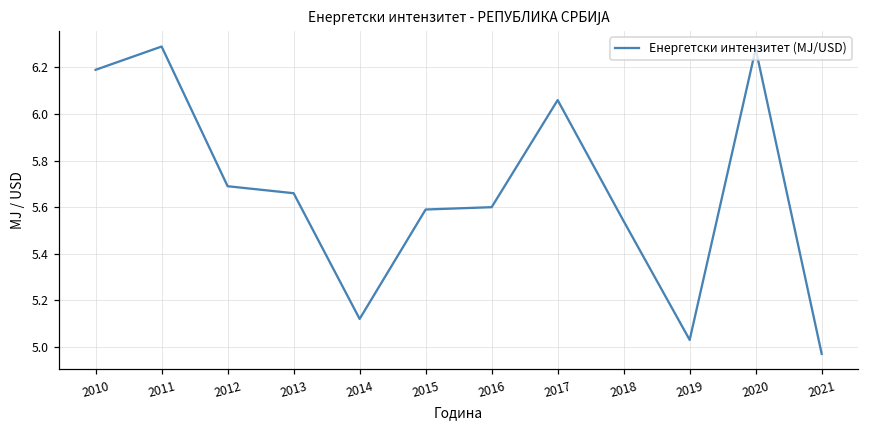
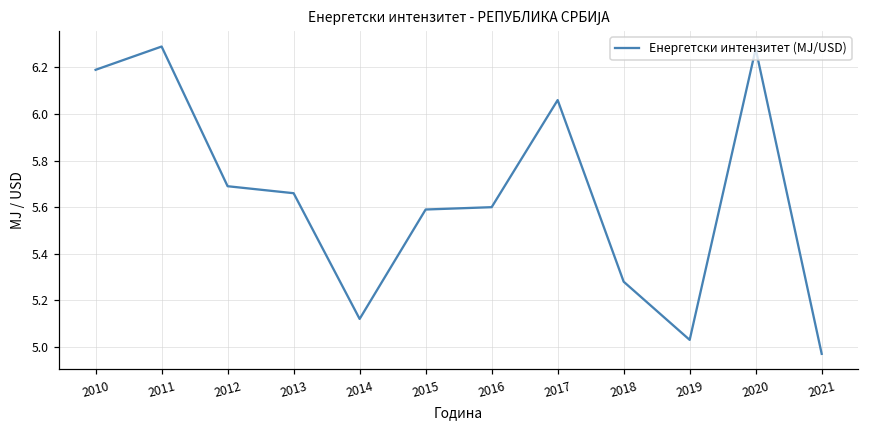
2018: 5.54 -> 5.28
